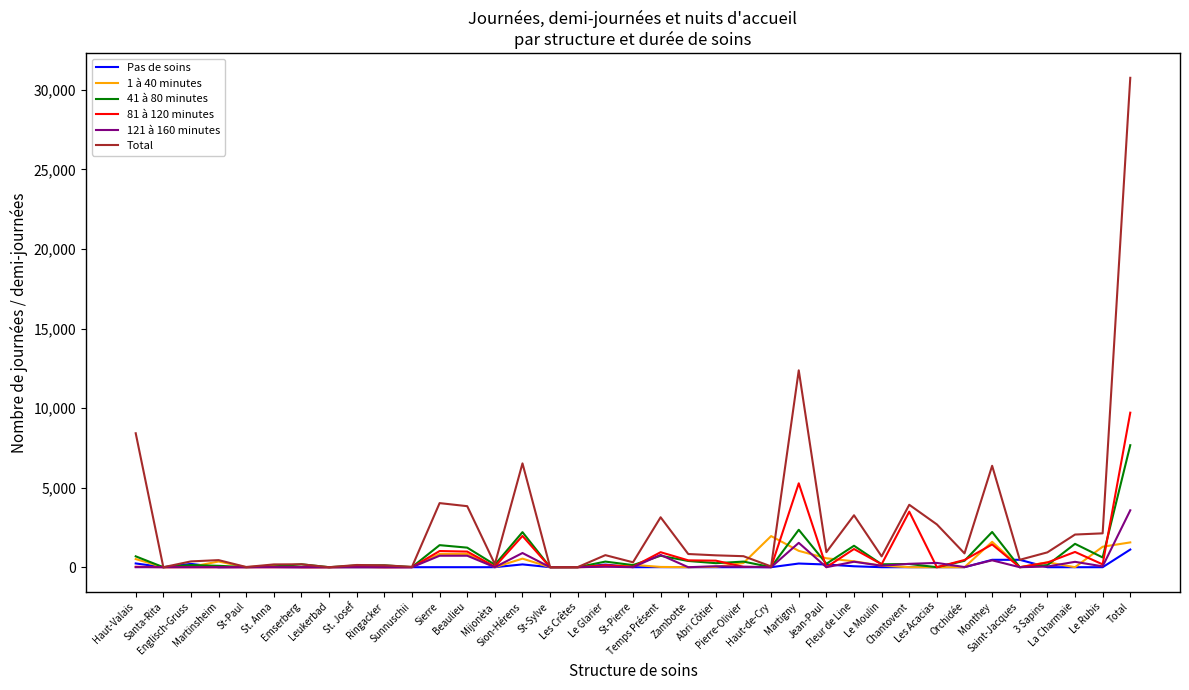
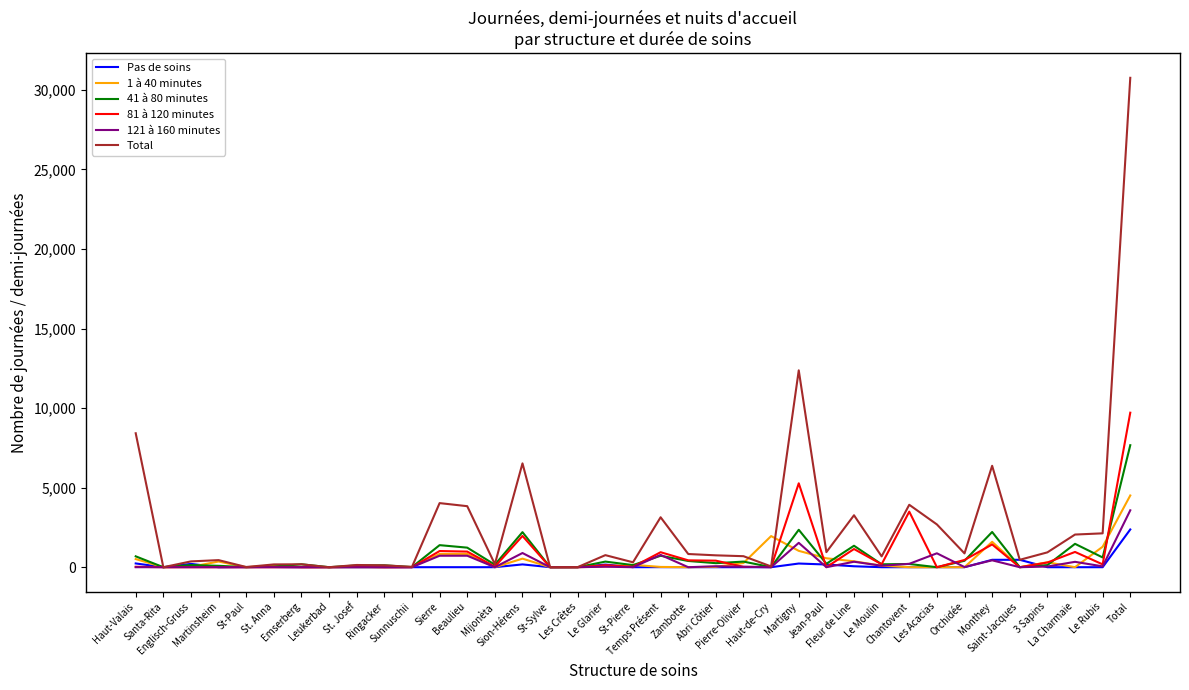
121 à 160 minutes, Les Acacias: 300 -> 900
Pas de soins, Total: 1,100 -> 2,400
1 à 40 minutes, Total: 1,600 -> 4,500
